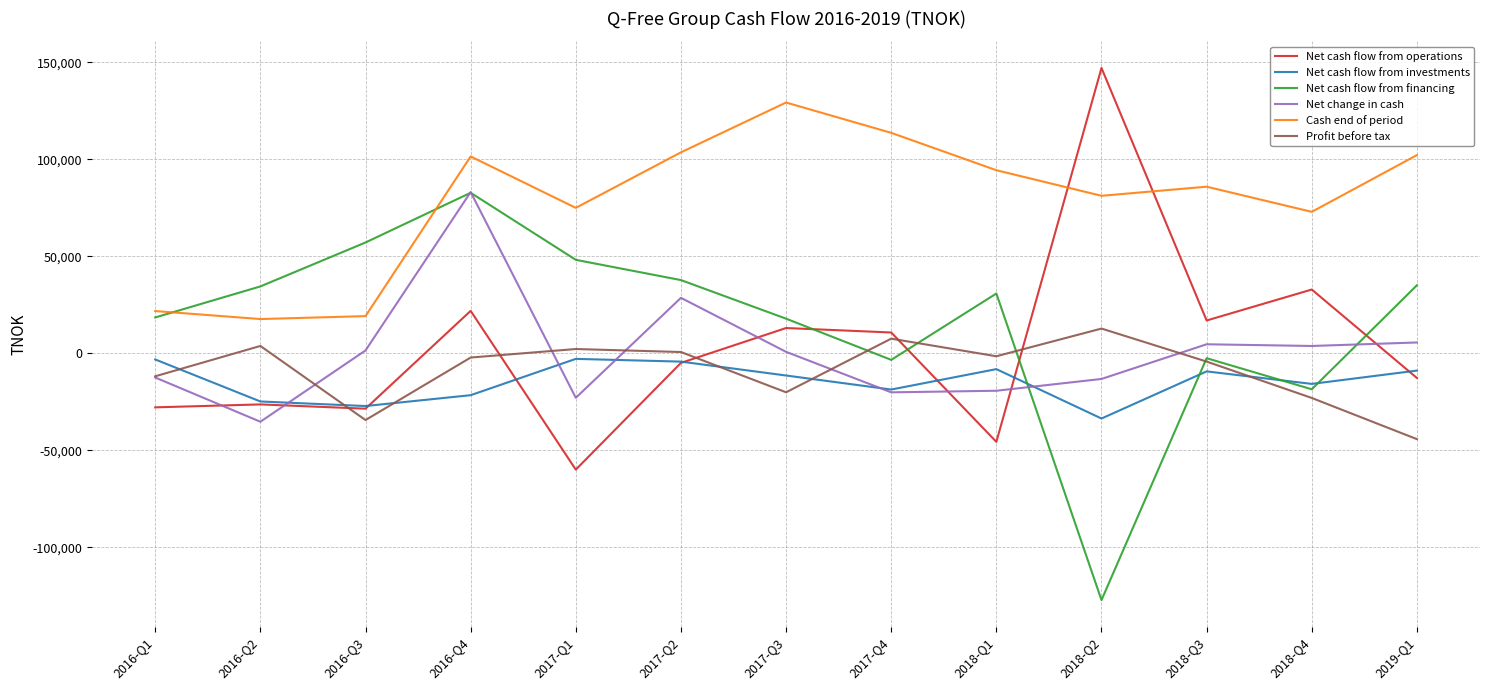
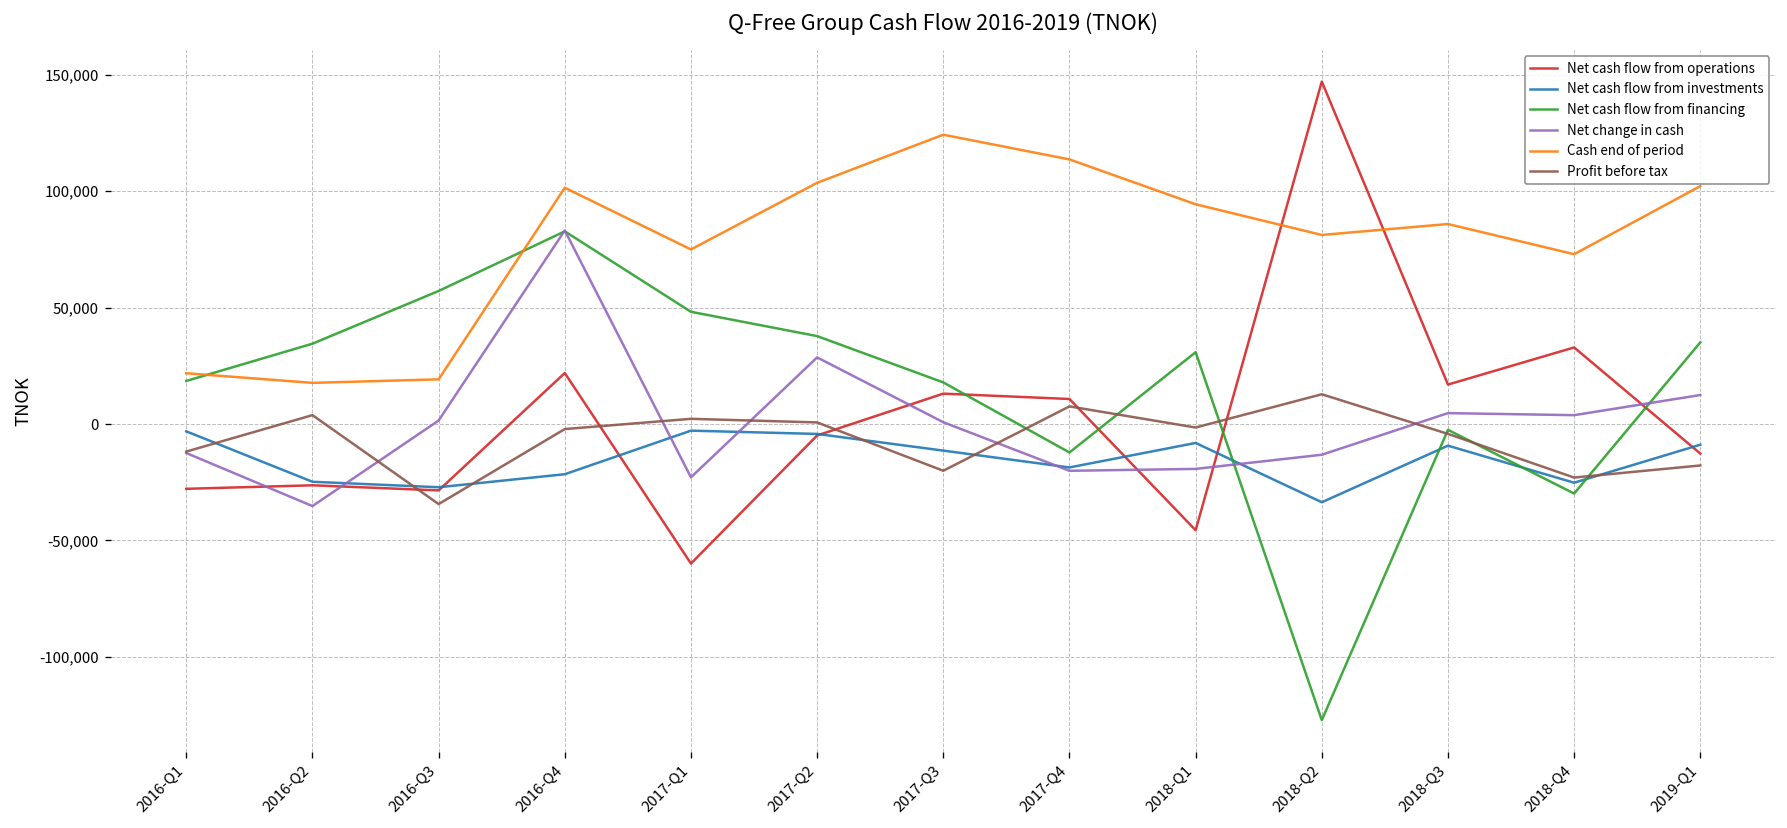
Cash end of period, 2017-Q3: 129,000 -> 124,000
Net cash flow from financing, 2017-Q4: -3,000 -> -12,000
Net cash flow from investments, 2018-Q4: -16,000 -> -25,000
Net cash flow from financing, 2018-Q4: -18,000 -> -30,000
Net change in cash, 2019-Q1: 6,000 -> 12,000
Profit before tax, 2019-Q1: -44,000 -> -18,000
